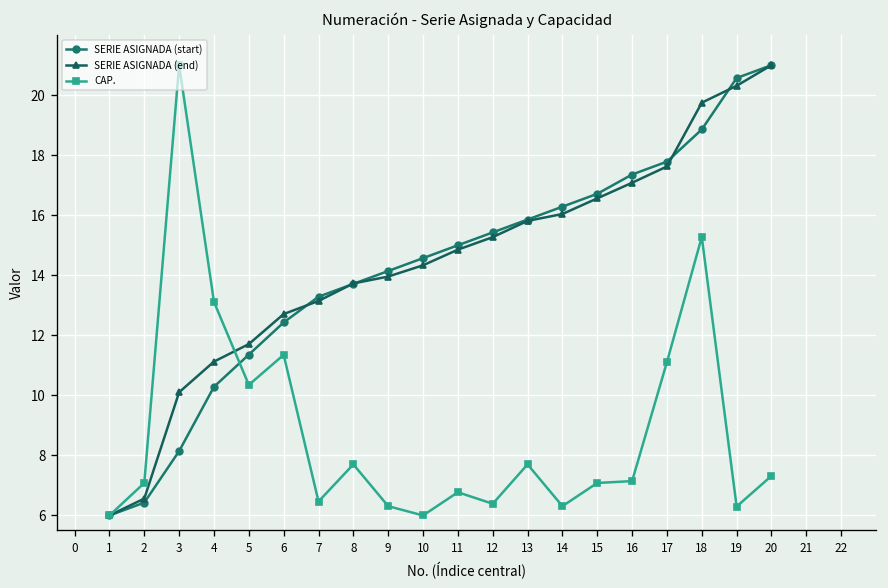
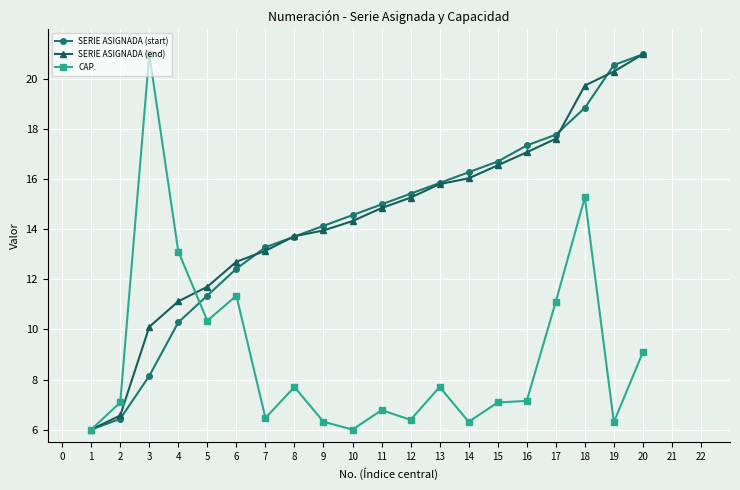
CAP., 20: 7.3 -> 9.1
